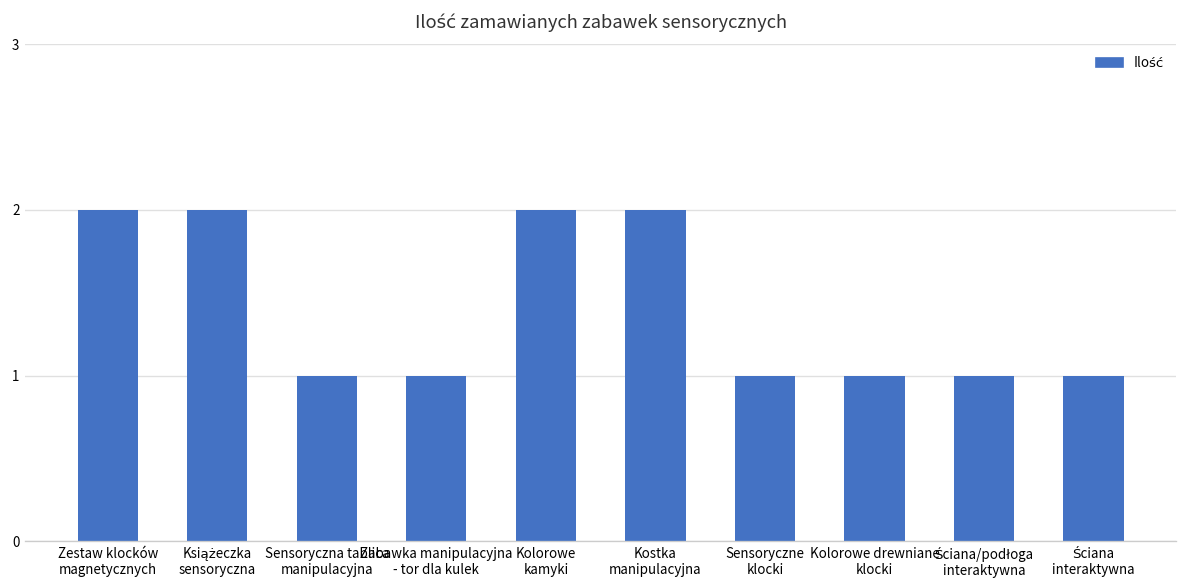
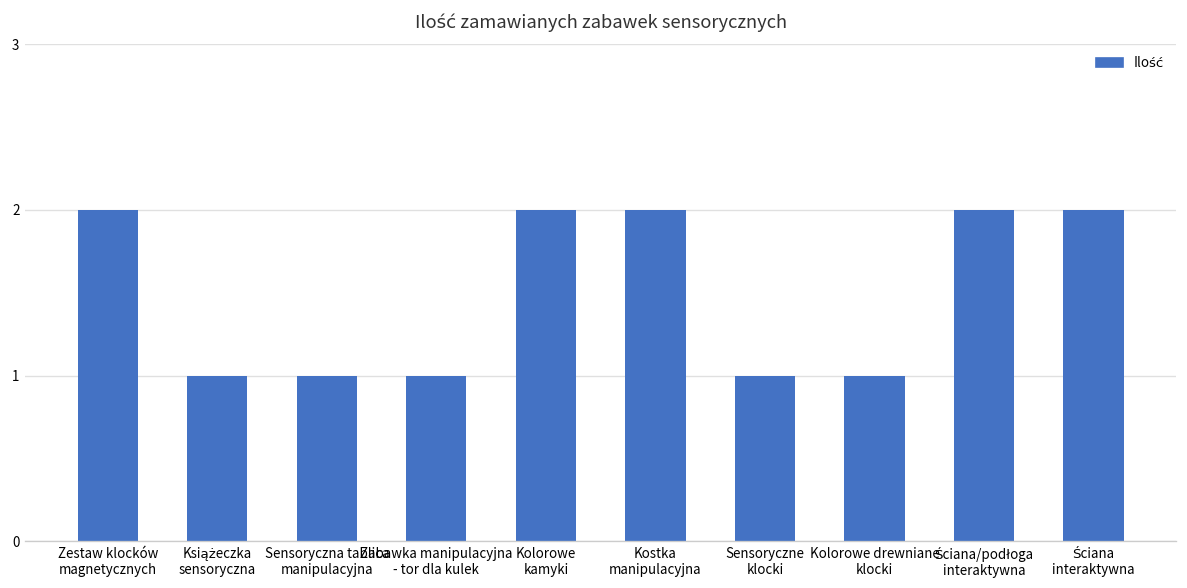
Książeczka sensoryczna: 2 -> 1
Ściana/podłoga interaktywna: 1 -> 2
Ściana interaktywna: 1 -> 2
